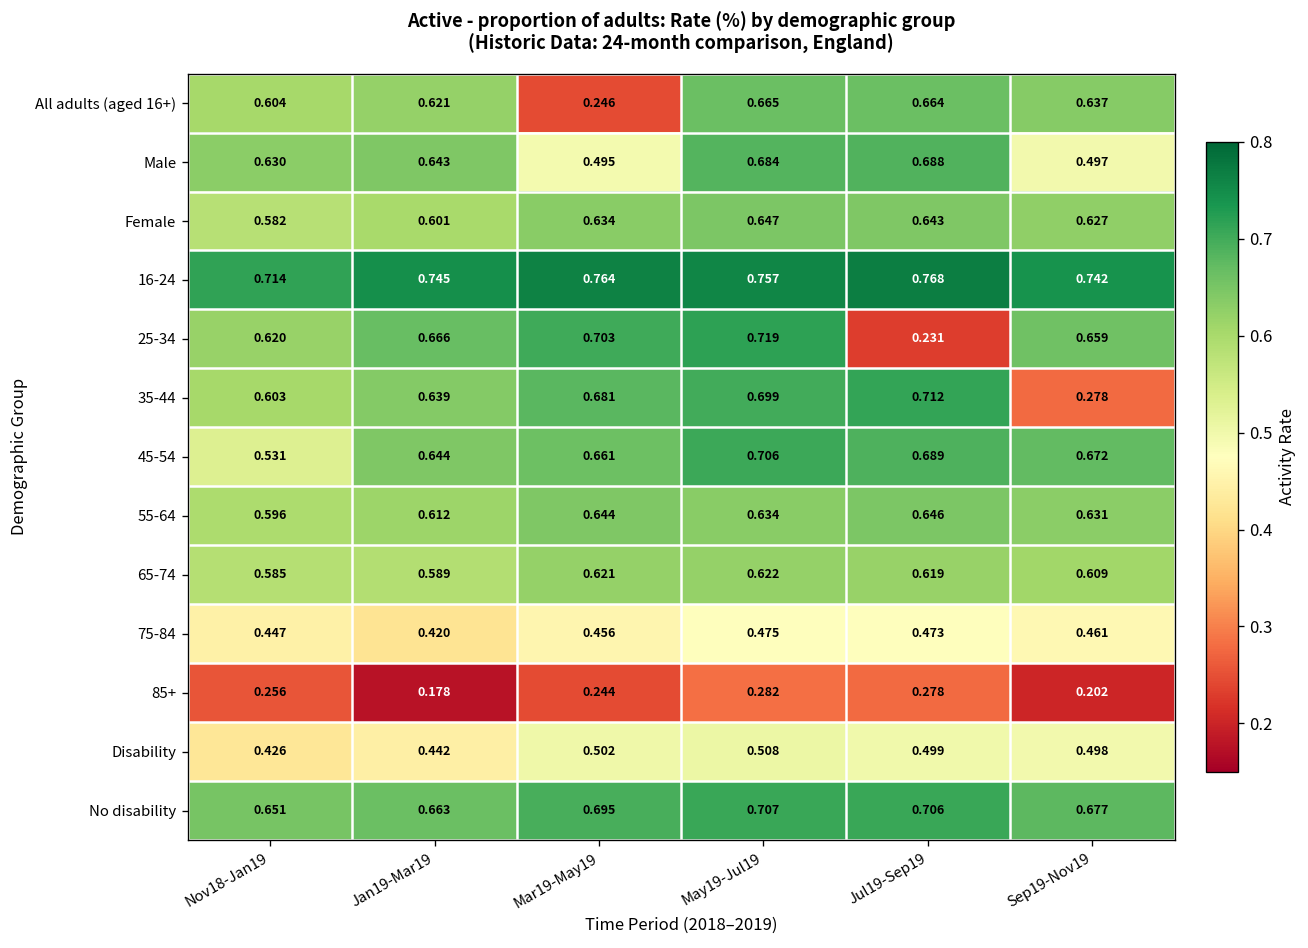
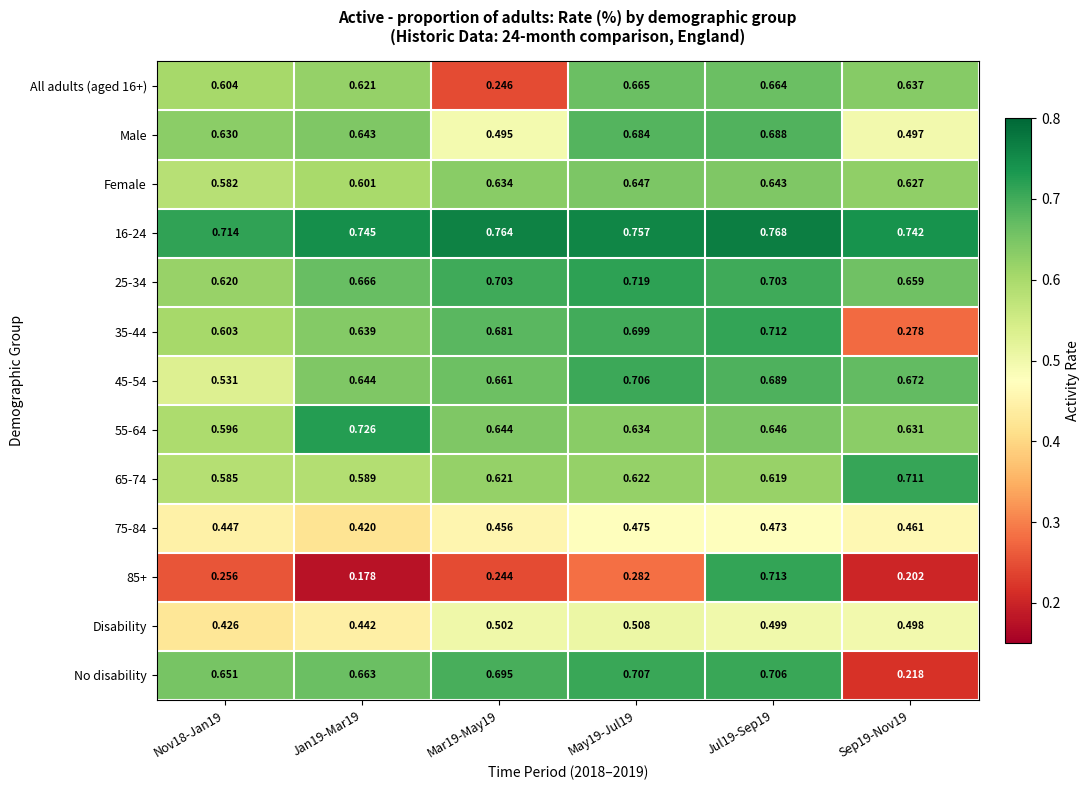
25-34, Jul19-Sep19: 0.231 -> 0.703
55-64, Jan19-Mar19: 0.612 -> 0.726
65-74, Sep19-Nov19: 0.609 -> 0.711
85+, Jul19-Sep19: 0.278 -> 0.713
No disability, Sep19-Nov19: 0.677 -> 0.218
